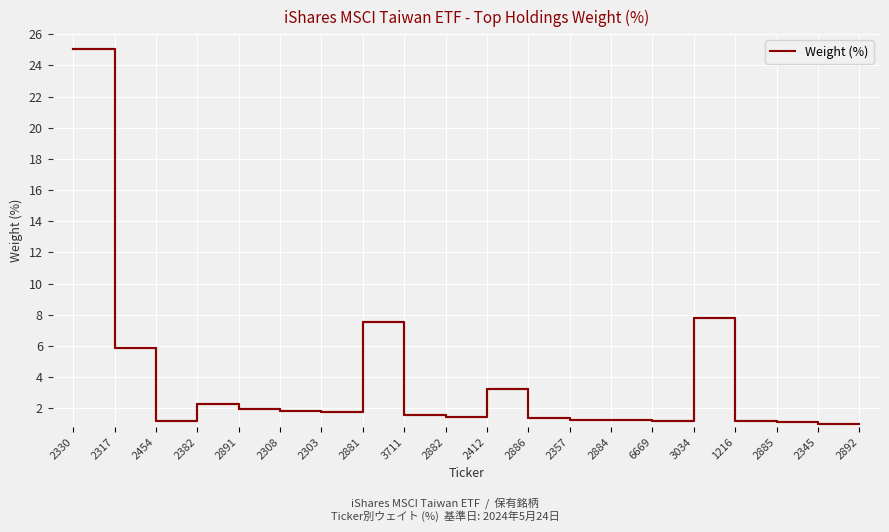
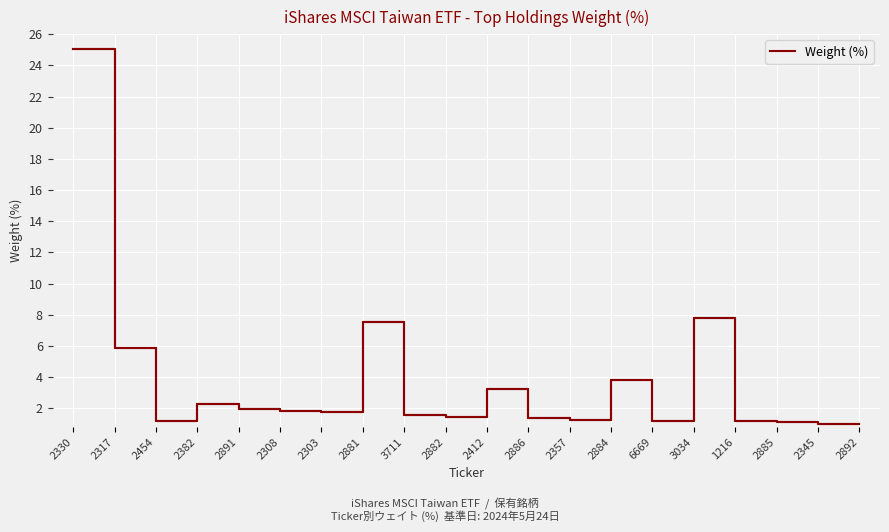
2884: 1.2 -> 3.8
